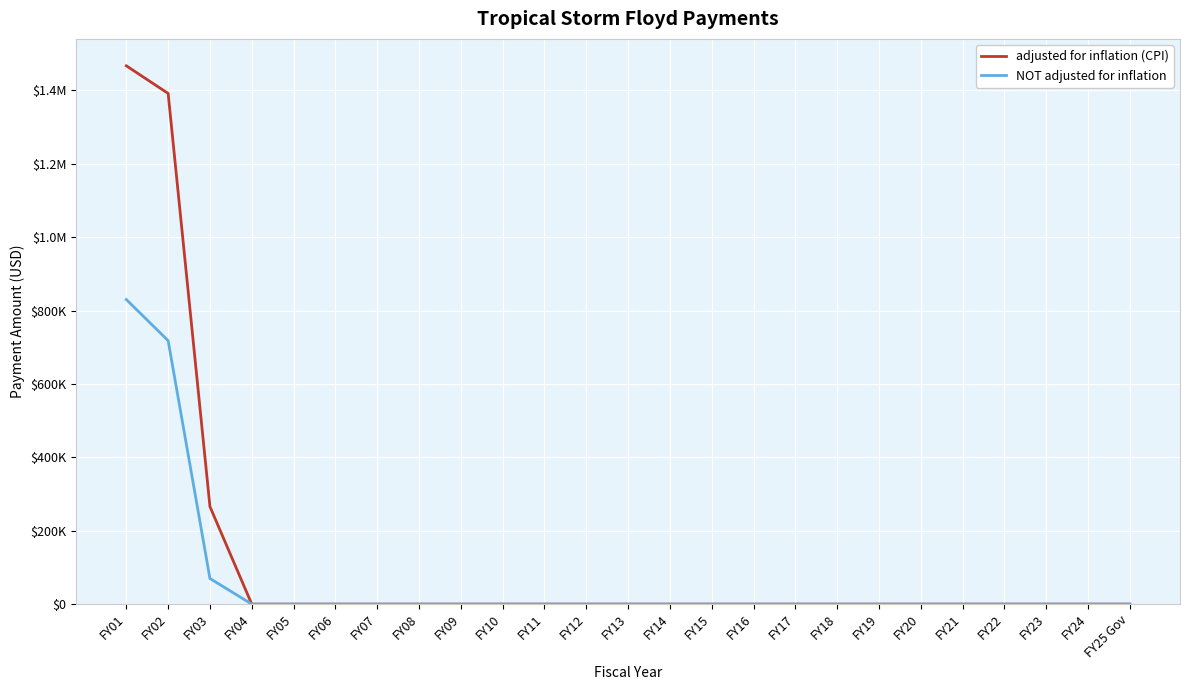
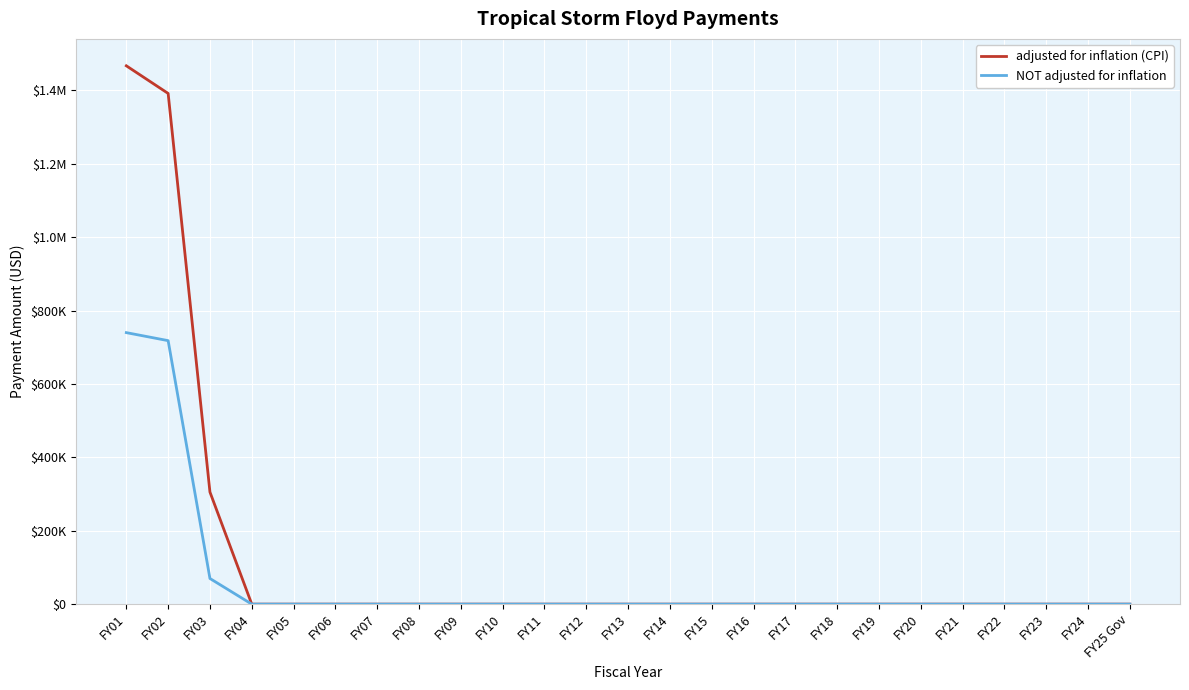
NOT adjusted for inflation, FY01: $830000 -> $740000
adjusted for inflation (CPI), FY03: $270000 -> $310000
